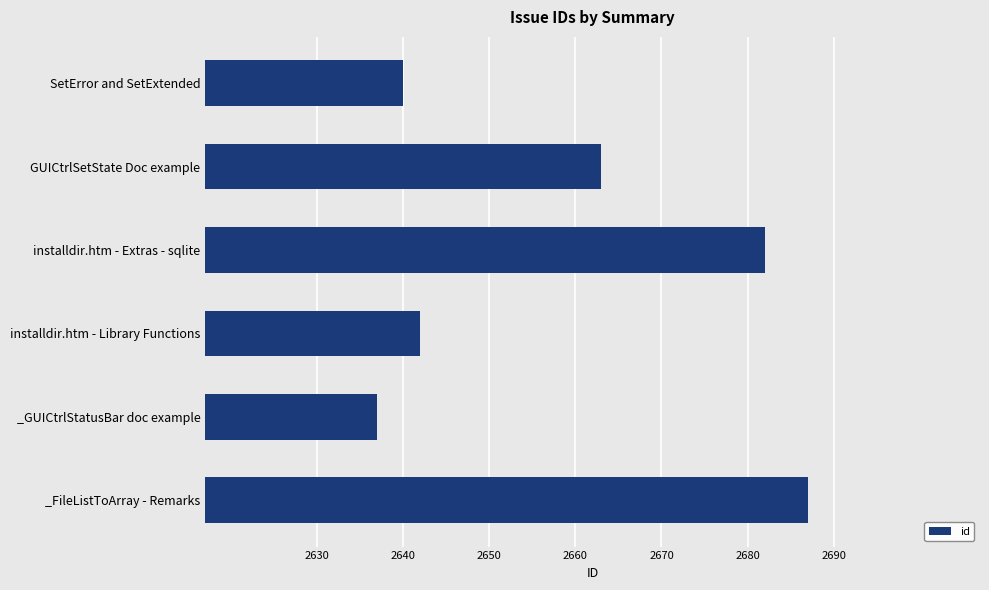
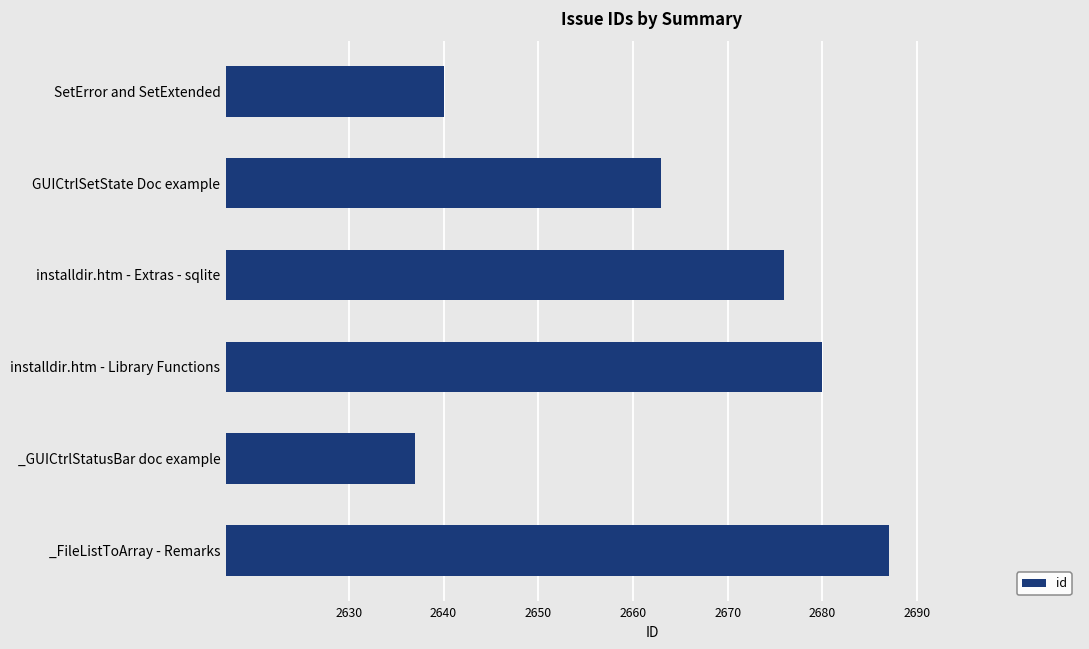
installdir.htm - Extras - sqlite: 2682 -> 2676
installdir.htm - Library Functions: 2642 -> 2680
